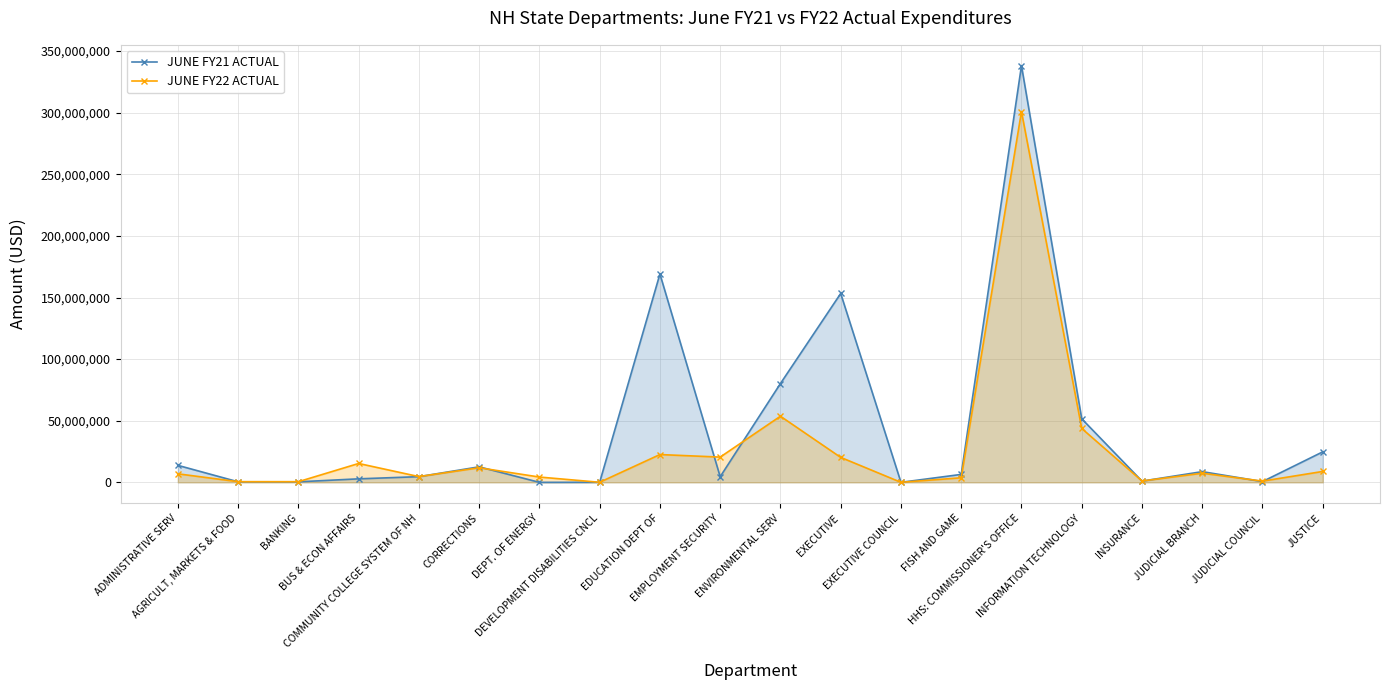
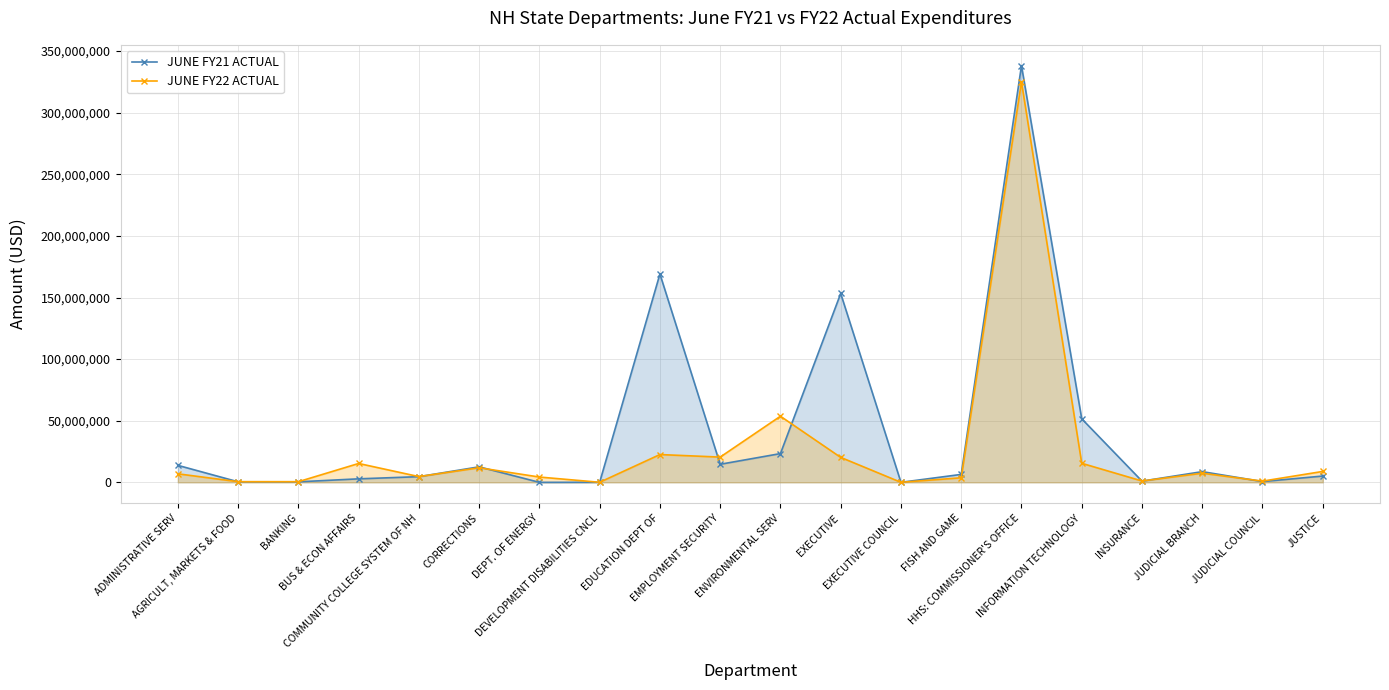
JUNE FY21 ACTUAL, EMPLOYMENT SECURITY: 5,000,000 -> 15,000,000
JUNE FY21 ACTUAL, ENVIRONMENTAL SERV: 80,000,000 -> 23,000,000
JUNE FY22 ACTUAL, HHS: COMMISSIONER'S OFFICE: 301,000,000 -> 325,000,000
JUNE FY22 ACTUAL, INFORMATION TECHNOLOGY: 44,000,000 -> 15,000,000
JUNE FY21 ACTUAL, JUSTICE: 25,000,000 -> 5,000,000
